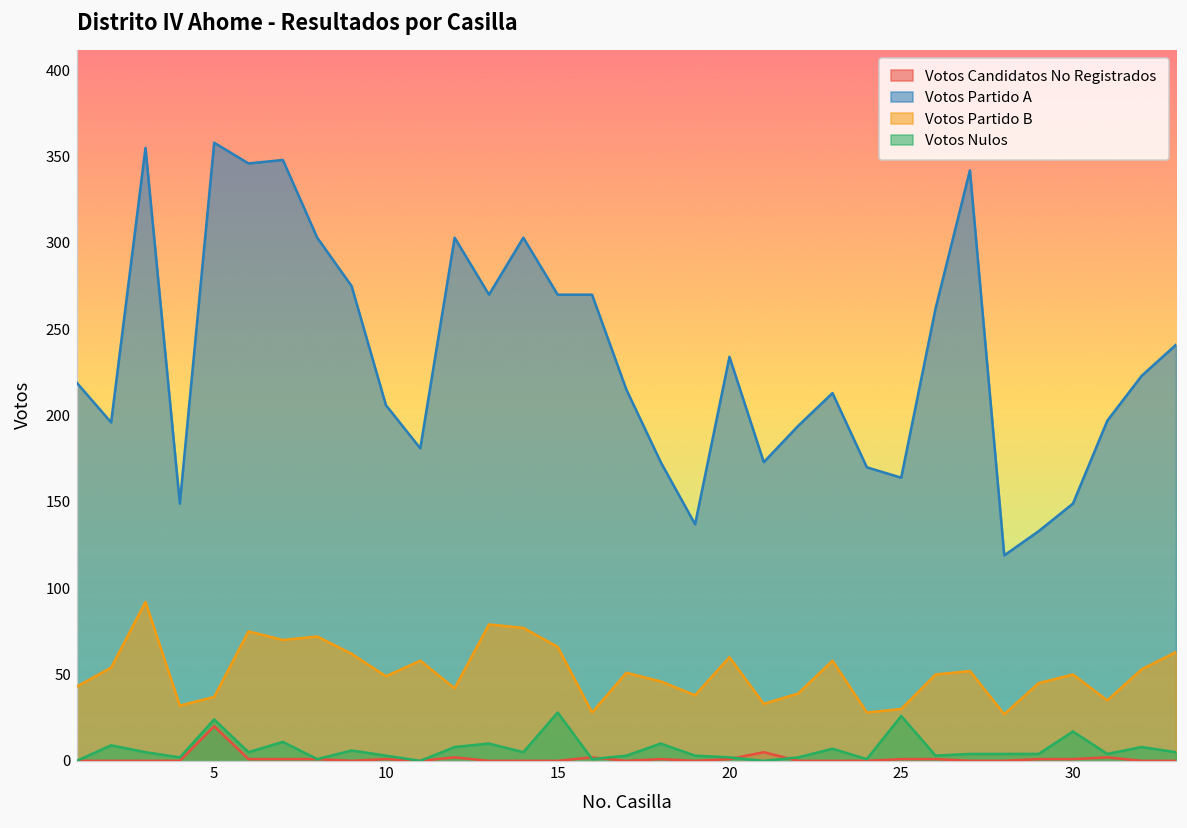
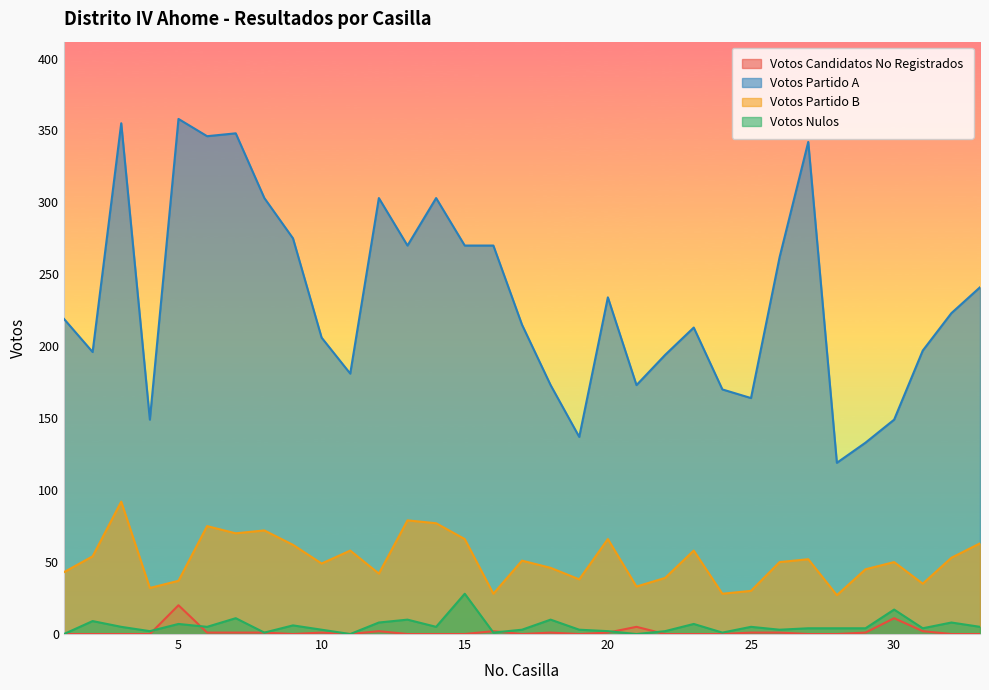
Votos Nulos, 5: 24 -> 7
Votos Partido B, 20: 60 -> 66
Votos Nulos, 25: 26 -> 5
Votos Candidatos No Registrados, 30: 1 -> 11
